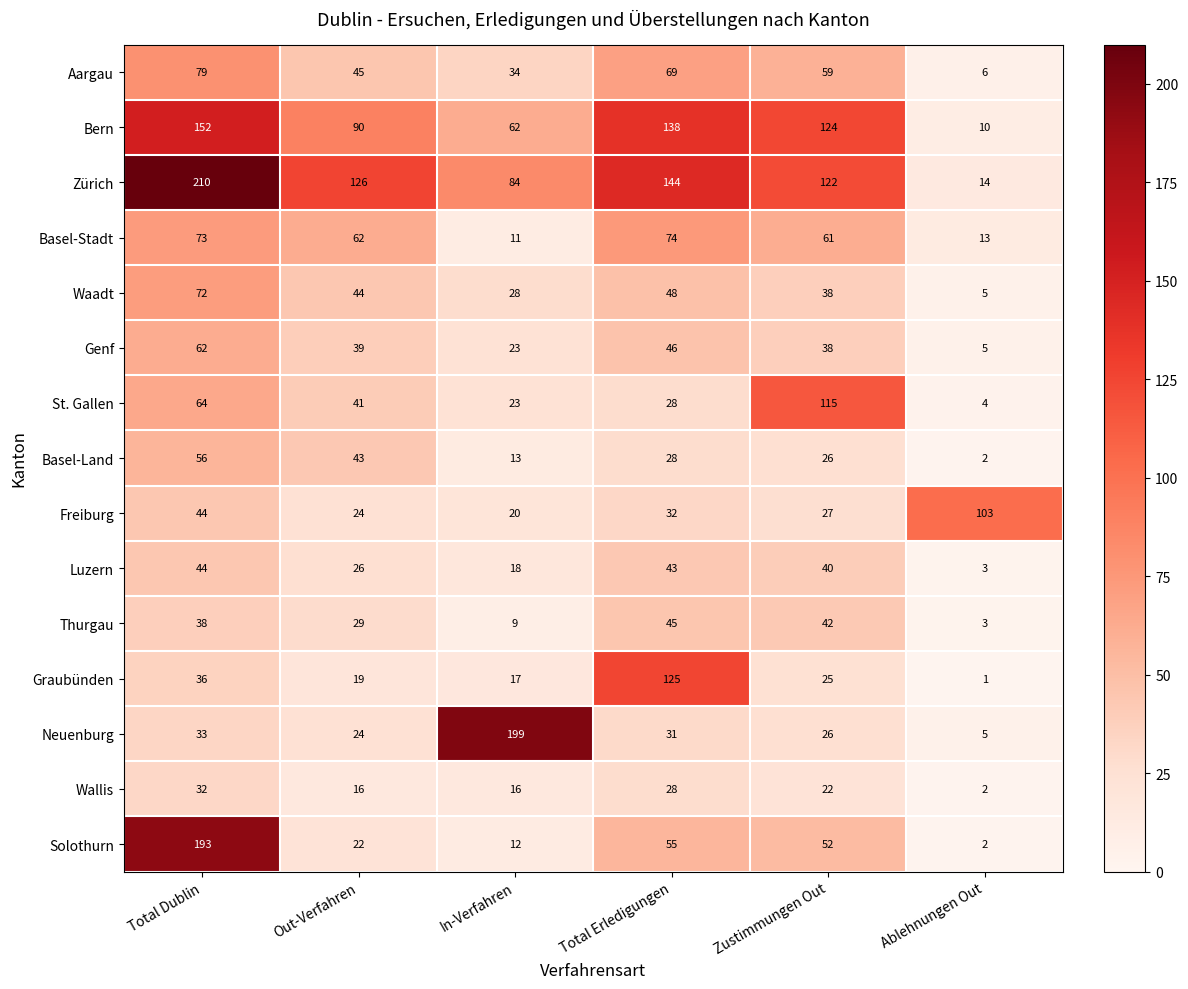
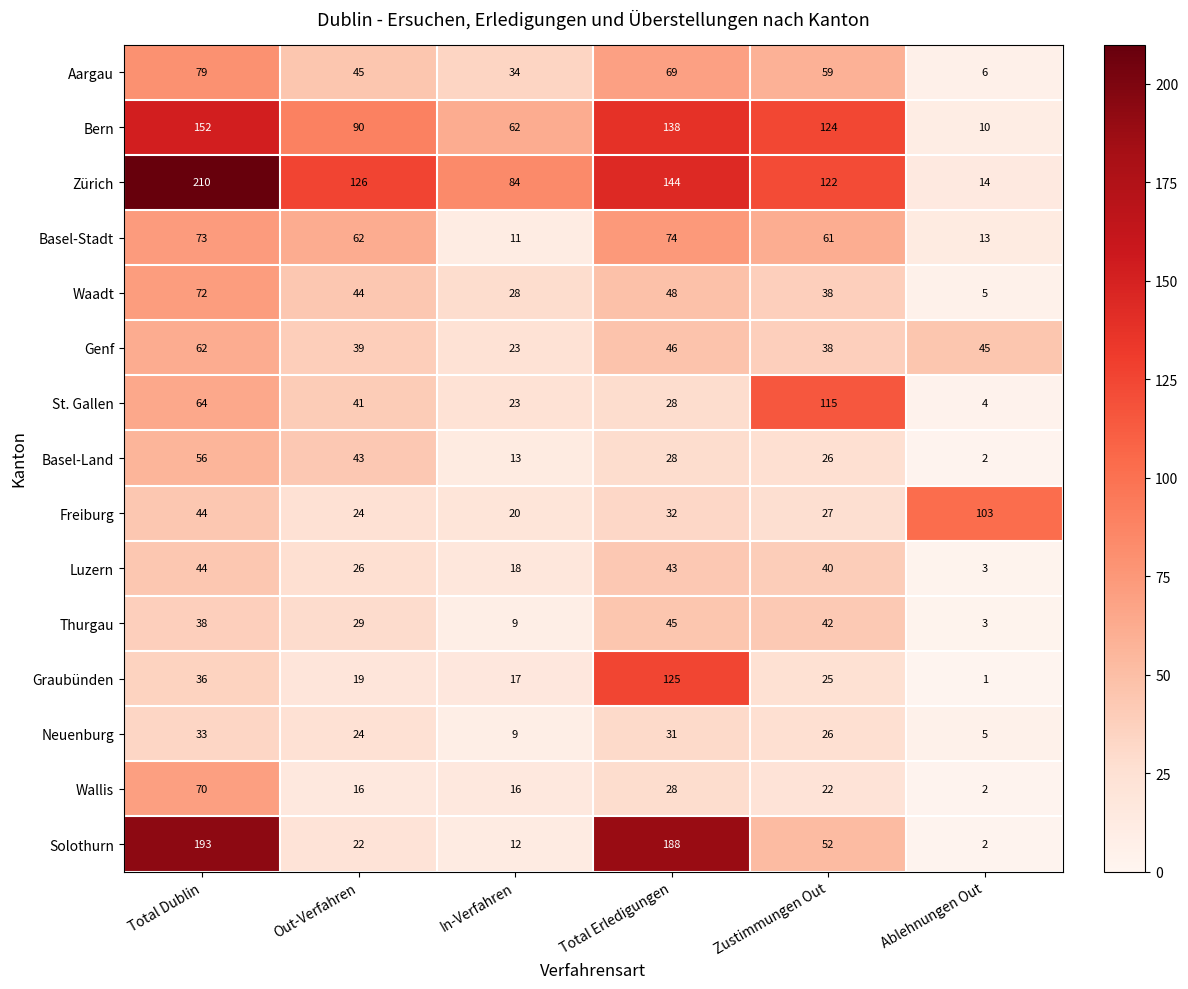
Genf, Ablehnungen Out: 5 -> 45
Neuenburg, In-Verfahren: 199 -> 9
Wallis, Total Dublin: 32 -> 70
Solothurn, Total Erledigungen: 55 -> 188
